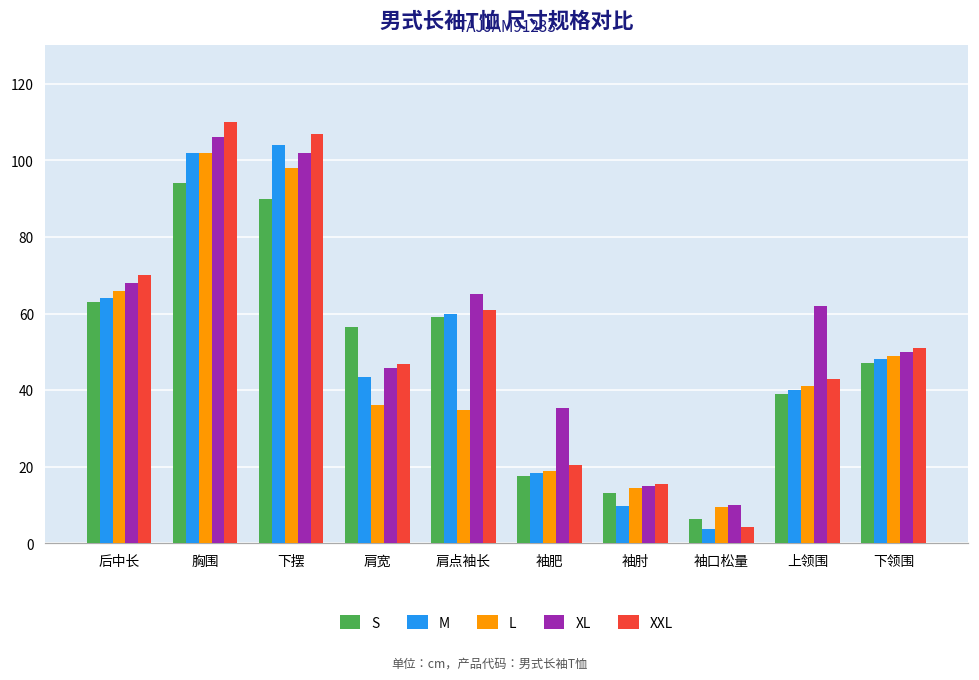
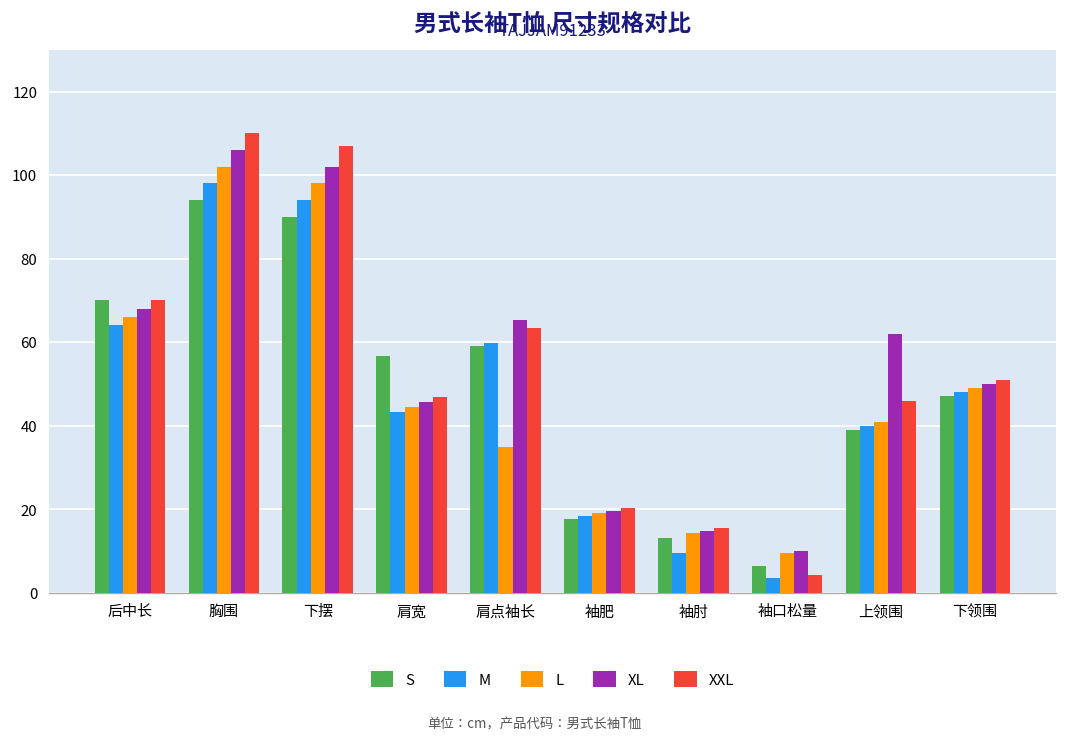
S, 后中长: 63 -> 70
M, 胸围: 102 -> 98
M, 下摆: 104 -> 94
L, 肩宽: 36 -> 45
XXL, 肩点袖长: 61 -> 63
XL, 袖肥: 35 -> 20
XXL, 上领围: 43 -> 46
